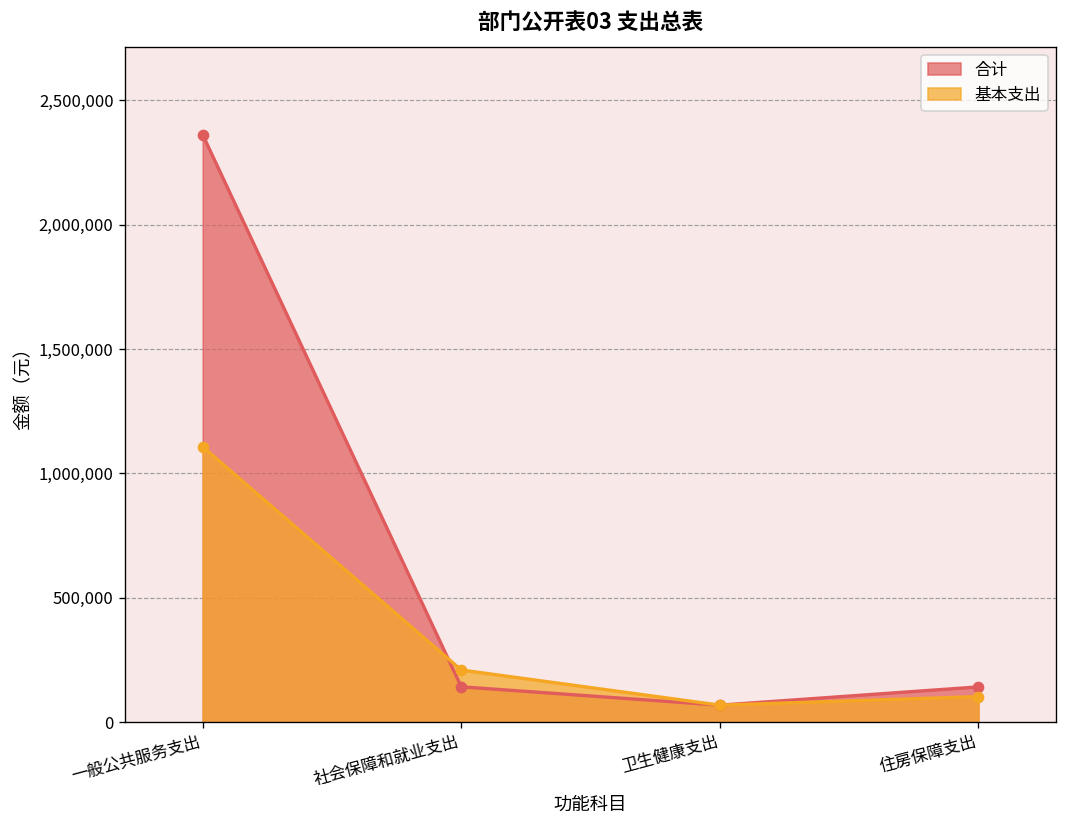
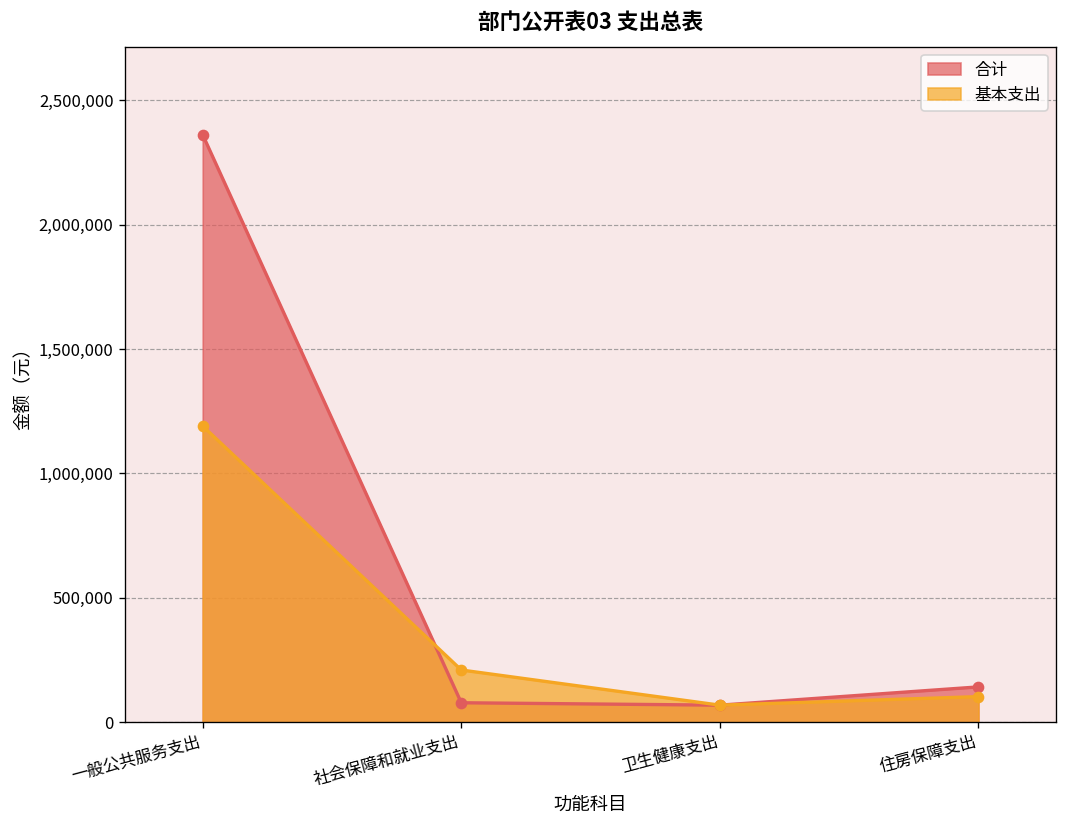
基本支出, 一般公共服务支出: 1,110,000 -> 1,190,000
合计, 社会保障和就业支出: 140,000 -> 80,000
